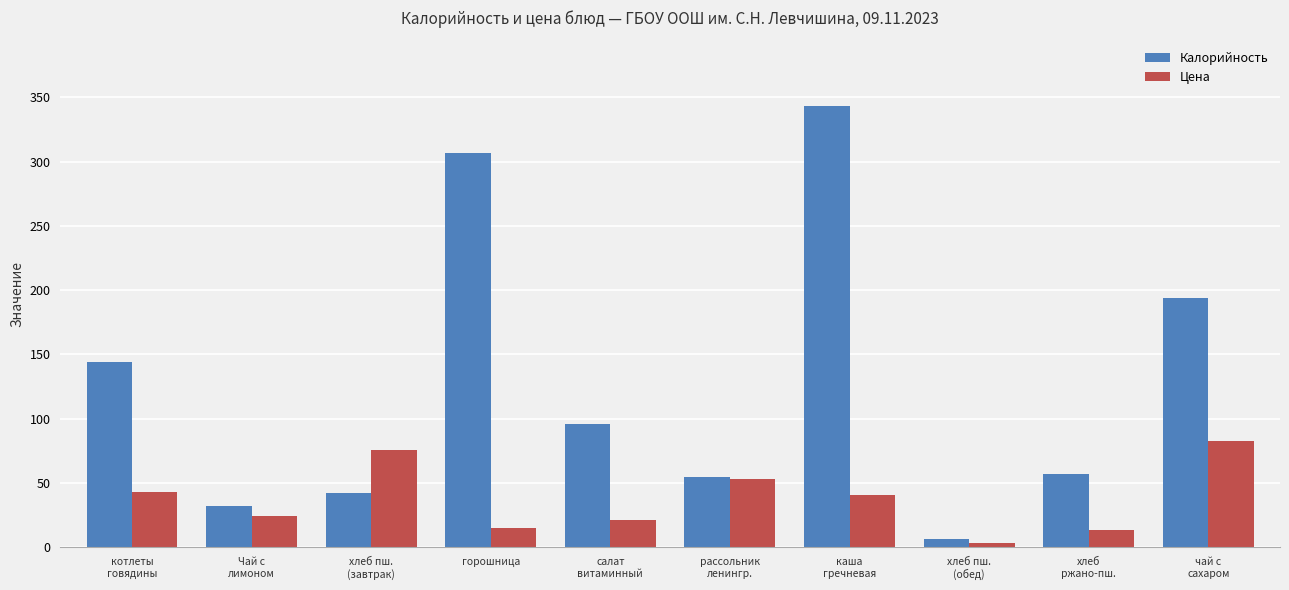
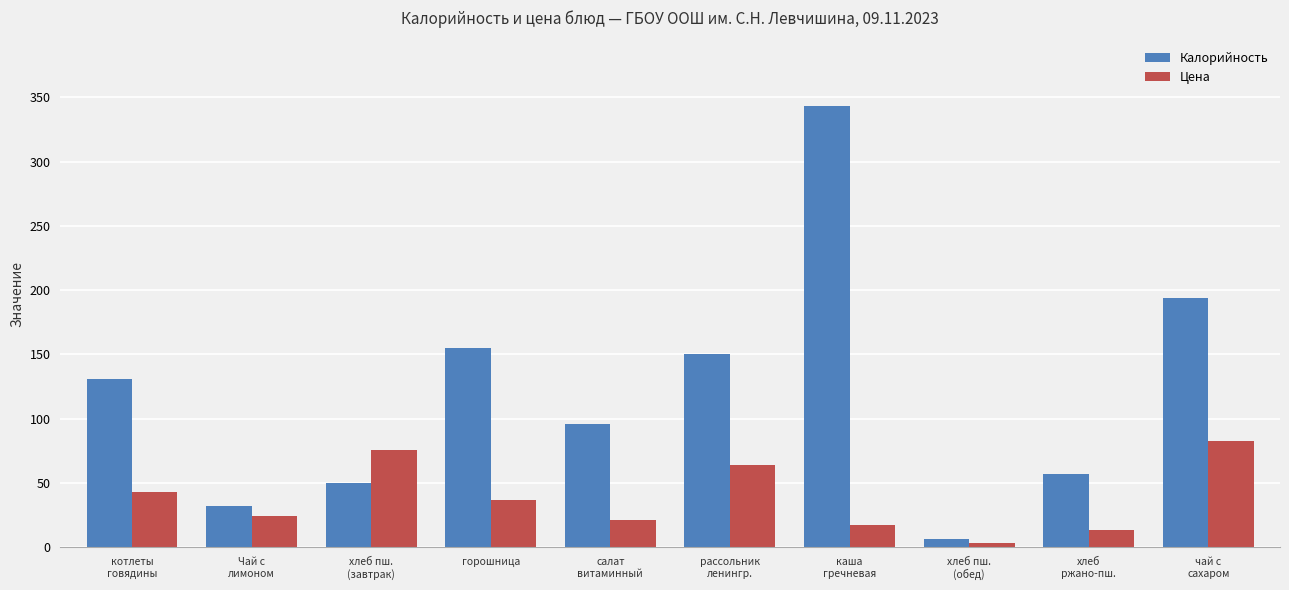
Калорийность, котлеты говядины: 144 -> 131
Калорийность, хлеб пш. (завтрак): 42 -> 50
Калорийность, горошница: 307 -> 155
Цена, горошница: 15 -> 37
Калорийность, рассольник ленингр.: 55 -> 150
Цена, рассольник ленингр.: 53 -> 64
Цена, каша гречневая: 41 -> 17
